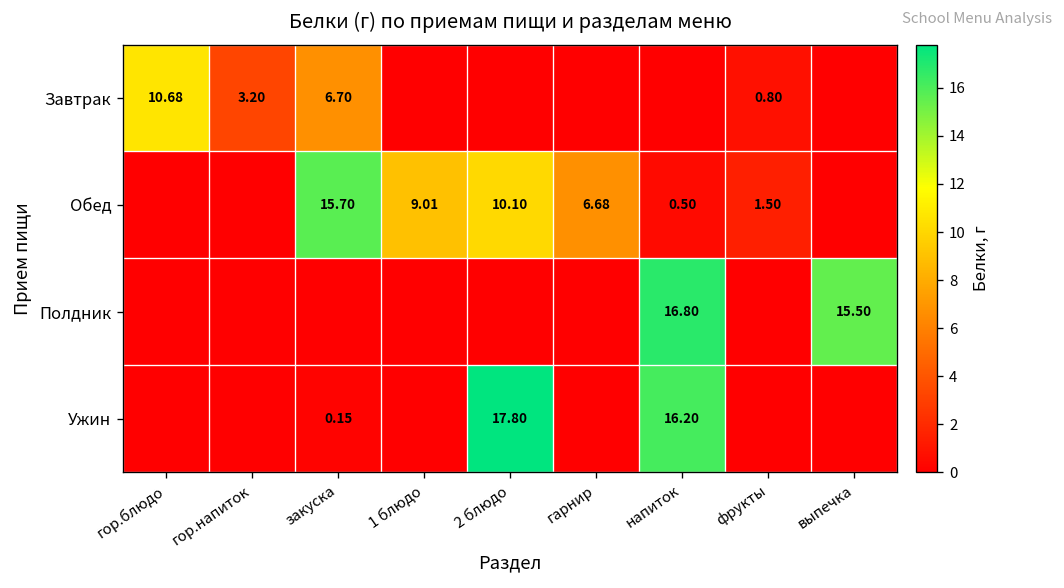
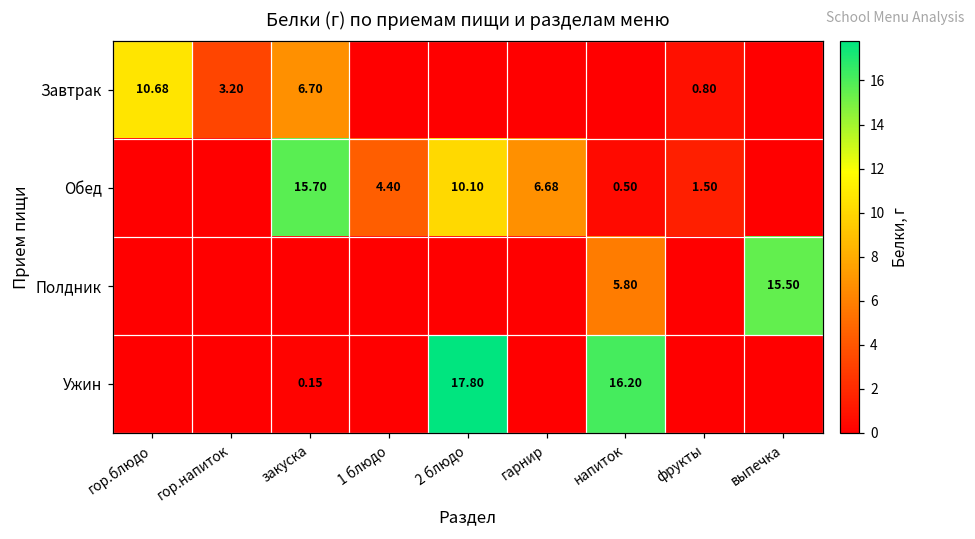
Обед, 1 блюдо: 9.01 -> 4.40
Полдник, напиток: 16.80 -> 5.80
